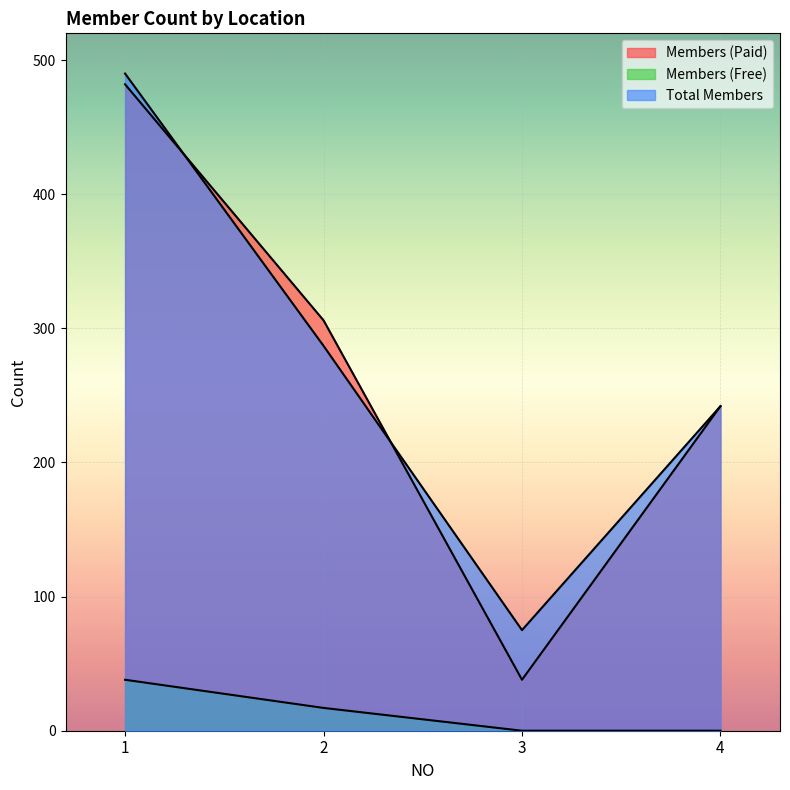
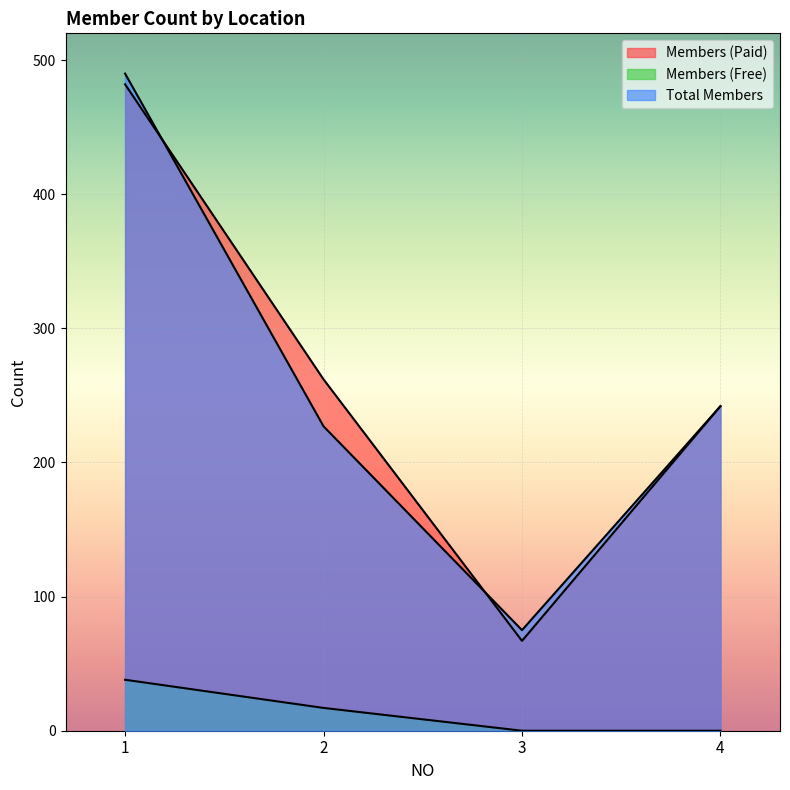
Members (Paid), 2: 306 -> 262
Total Members, 2: 287 -> 227
Members (Paid), 3: 38 -> 67
